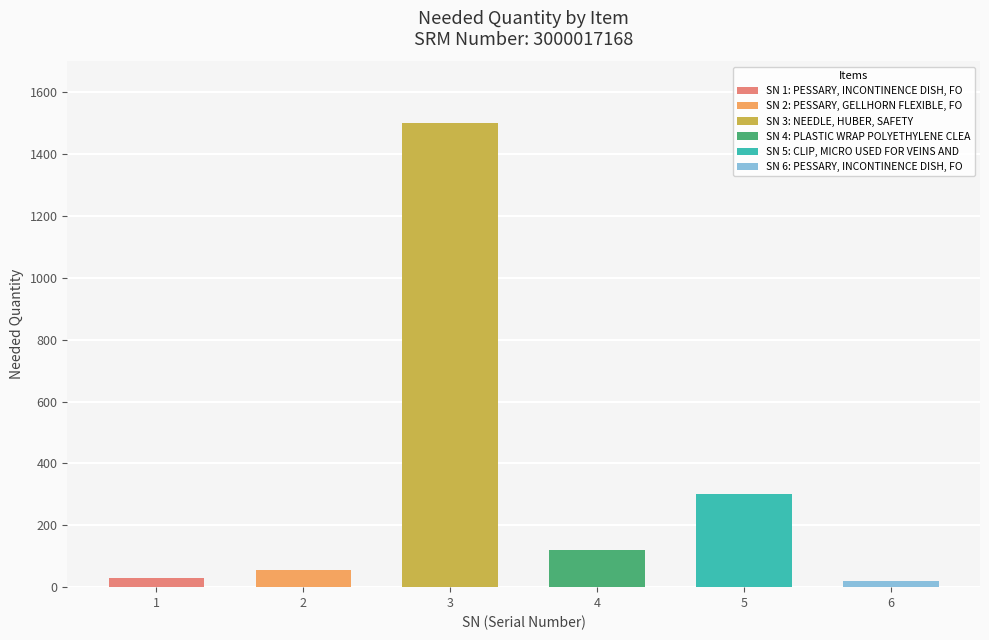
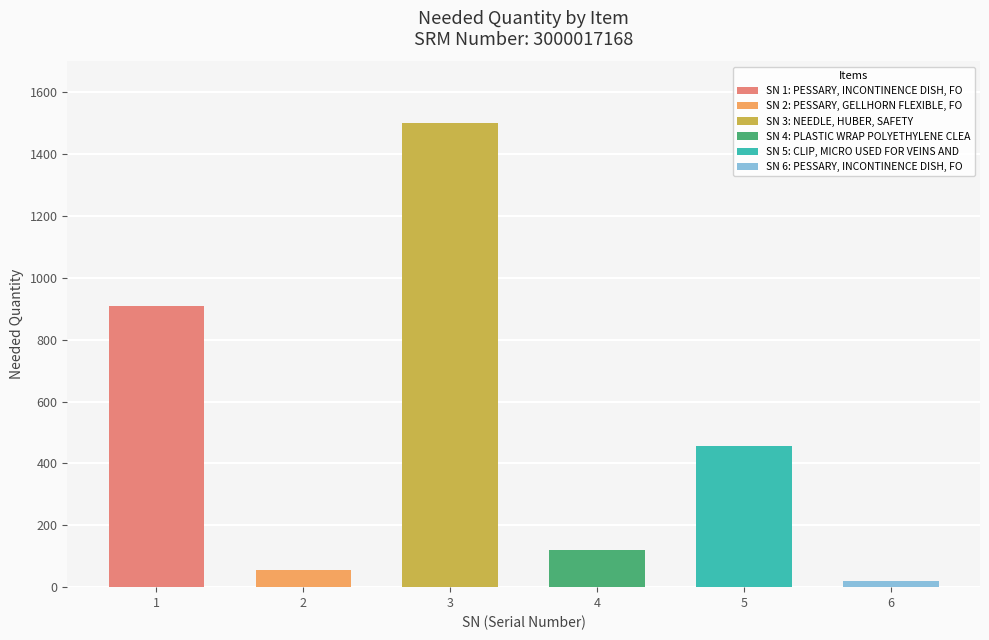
1: 30 -> 910
5: 300 -> 460
